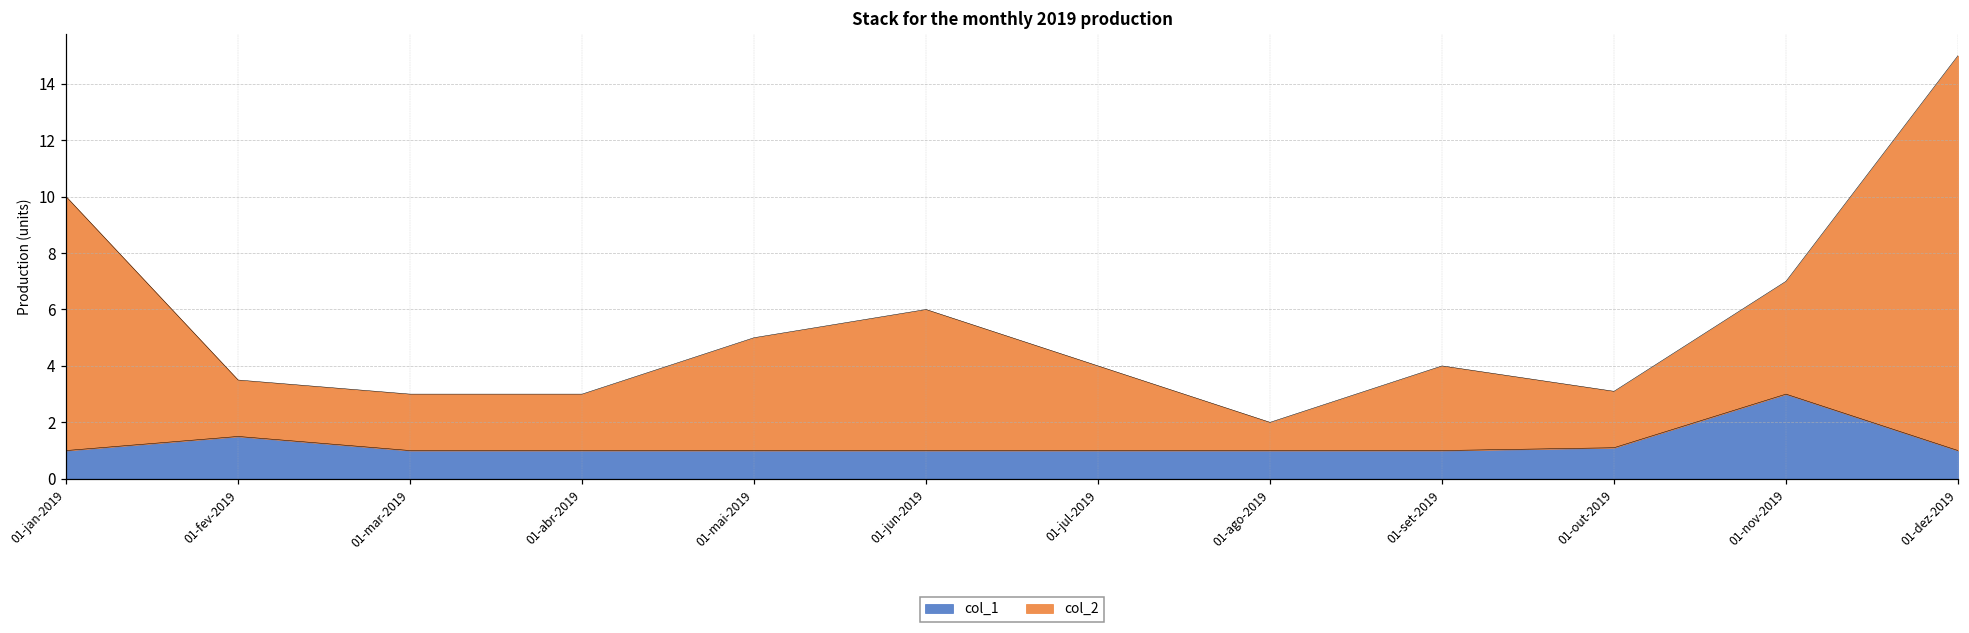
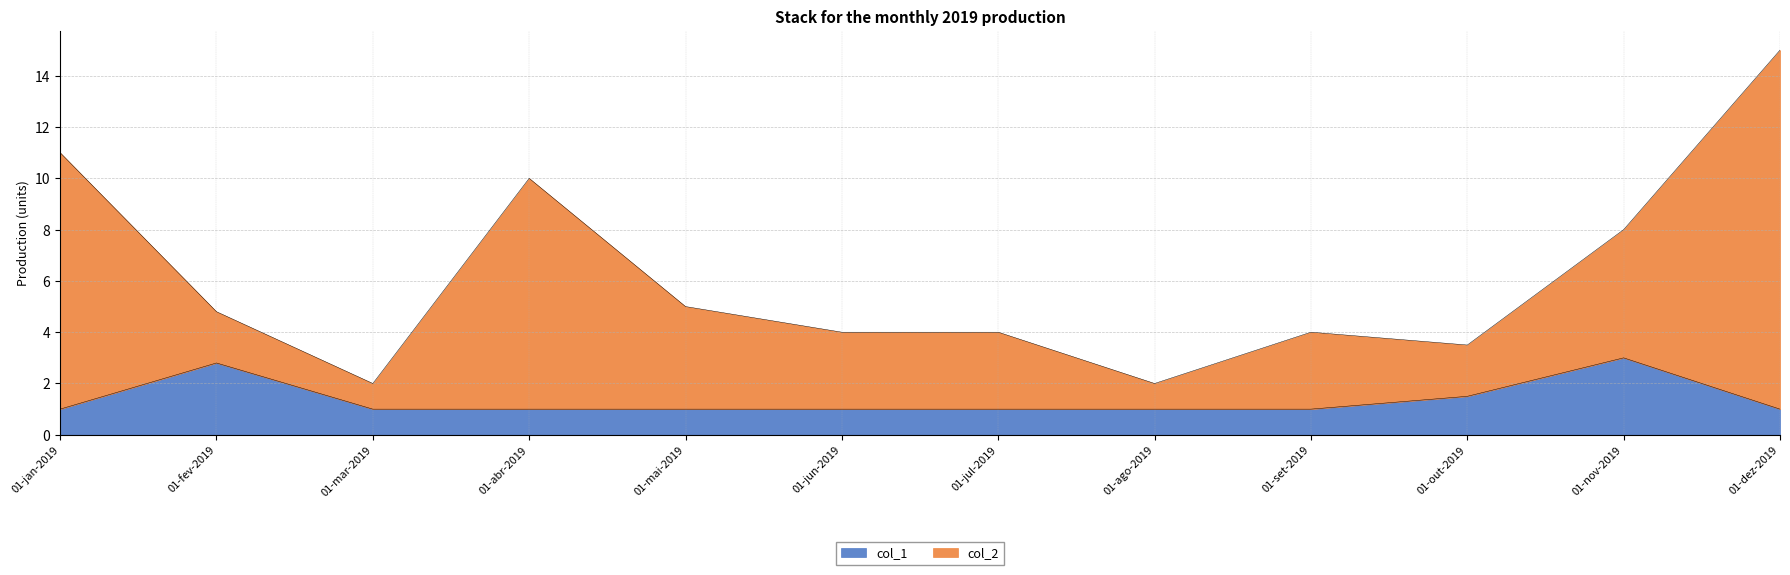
col_2, 01-jan-2019: 9 -> 10
col_1, 01-fev-2019: 1.5 -> 2.8
col_2, 01-mar-2019: 2 -> 1
col_2, 01-abr-2019: 2 -> 9
col_2, 01-jun-2019: 5 -> 3
col_1, 01-out-2019: 1.1 -> 1.5
col_2, 01-nov-2019: 4 -> 5
